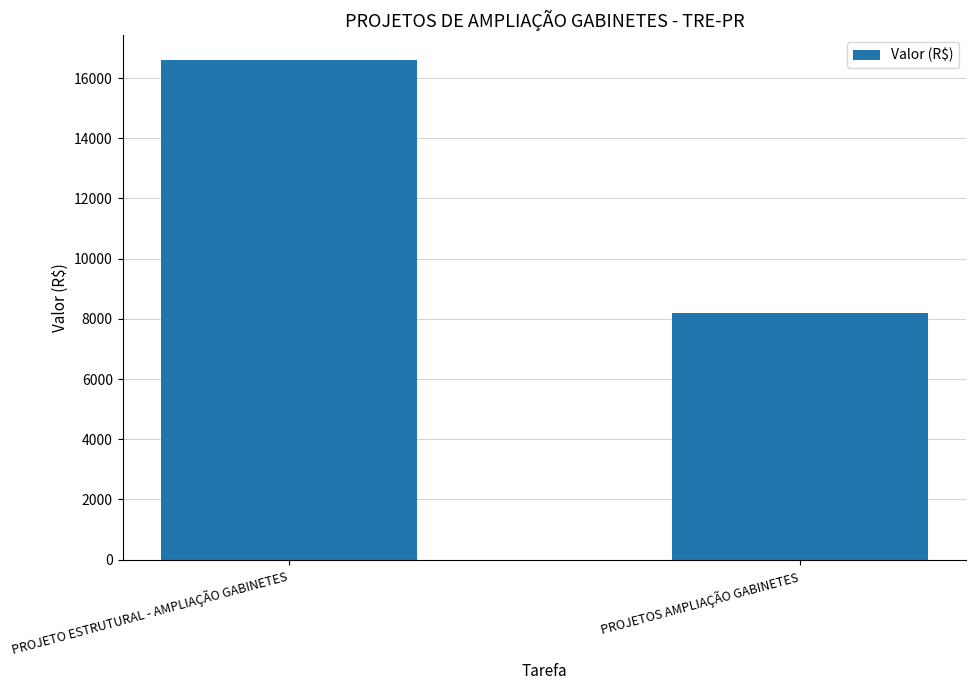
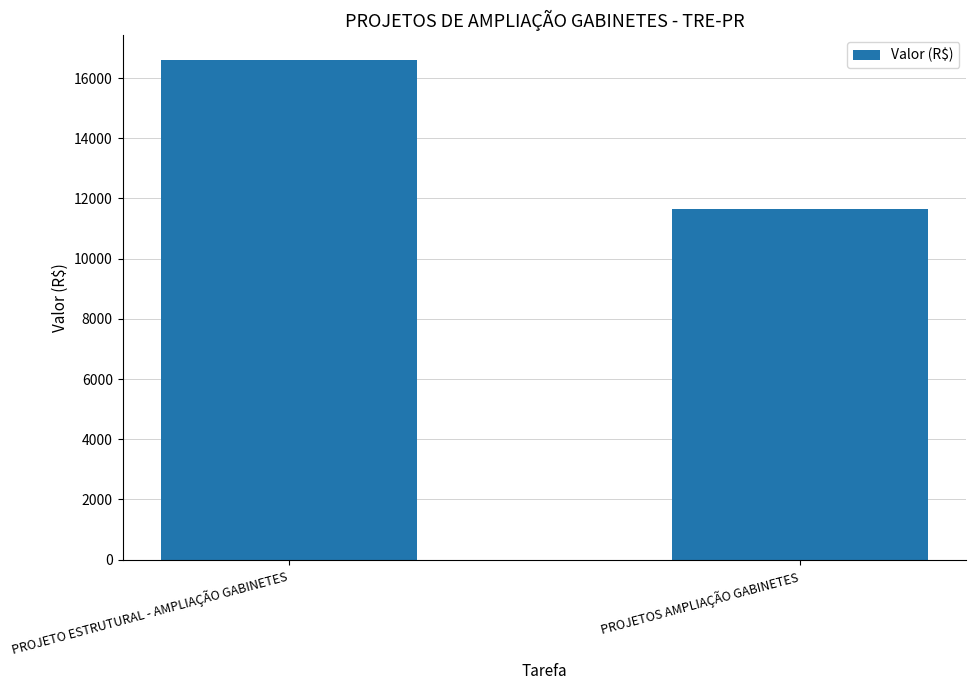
PROJETOS AMPLIAÇÃO GABINETES: 8200 -> 11700
